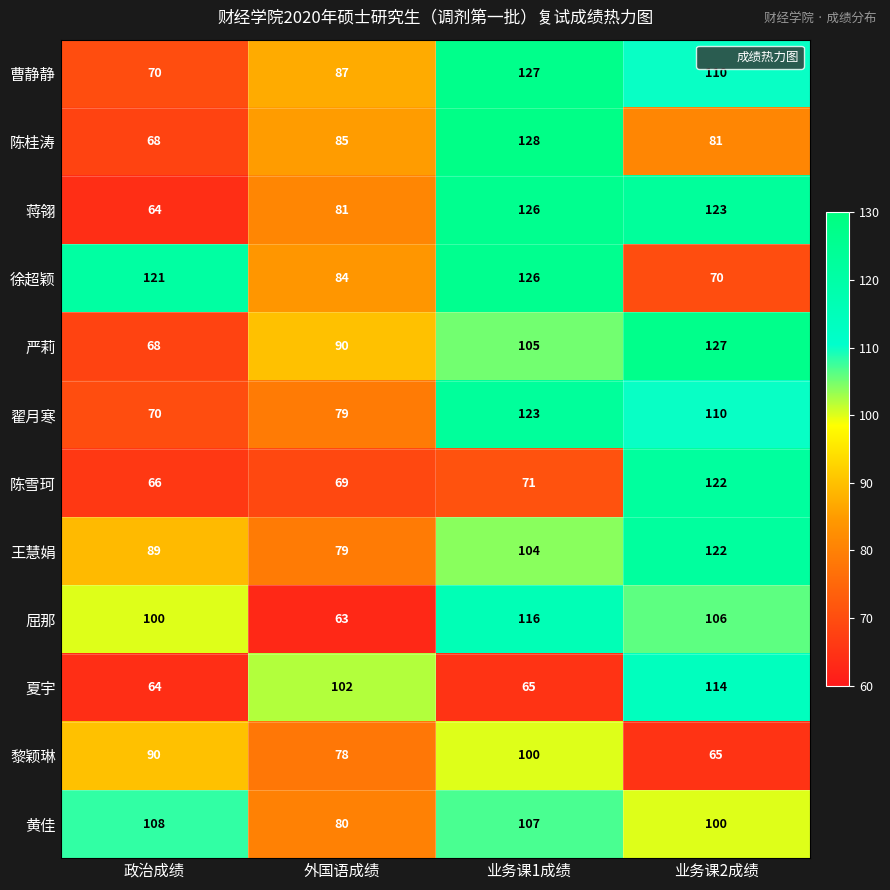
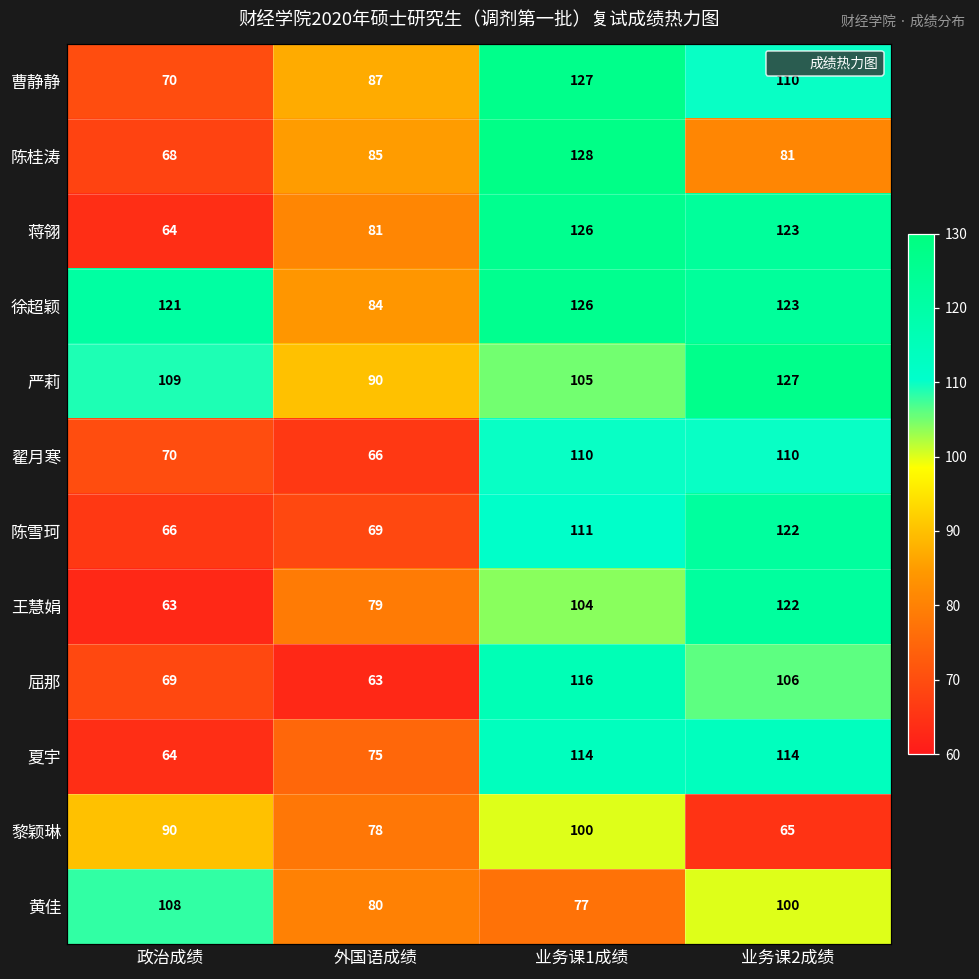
徐超颖, 业务课2成绩: 70 -> 123
严莉, 政治成绩: 68 -> 109
翟月寒, 外国语成绩: 79 -> 66
翟月寒, 业务课1成绩: 123 -> 110
陈雪珂, 业务课1成绩: 71 -> 111
王慧娟, 政治成绩: 89 -> 63
屈那, 政治成绩: 100 -> 69
夏宇, 外国语成绩: 102 -> 75
夏宇, 业务课1成绩: 65 -> 114
黄佳, 业务课1成绩: 107 -> 77
